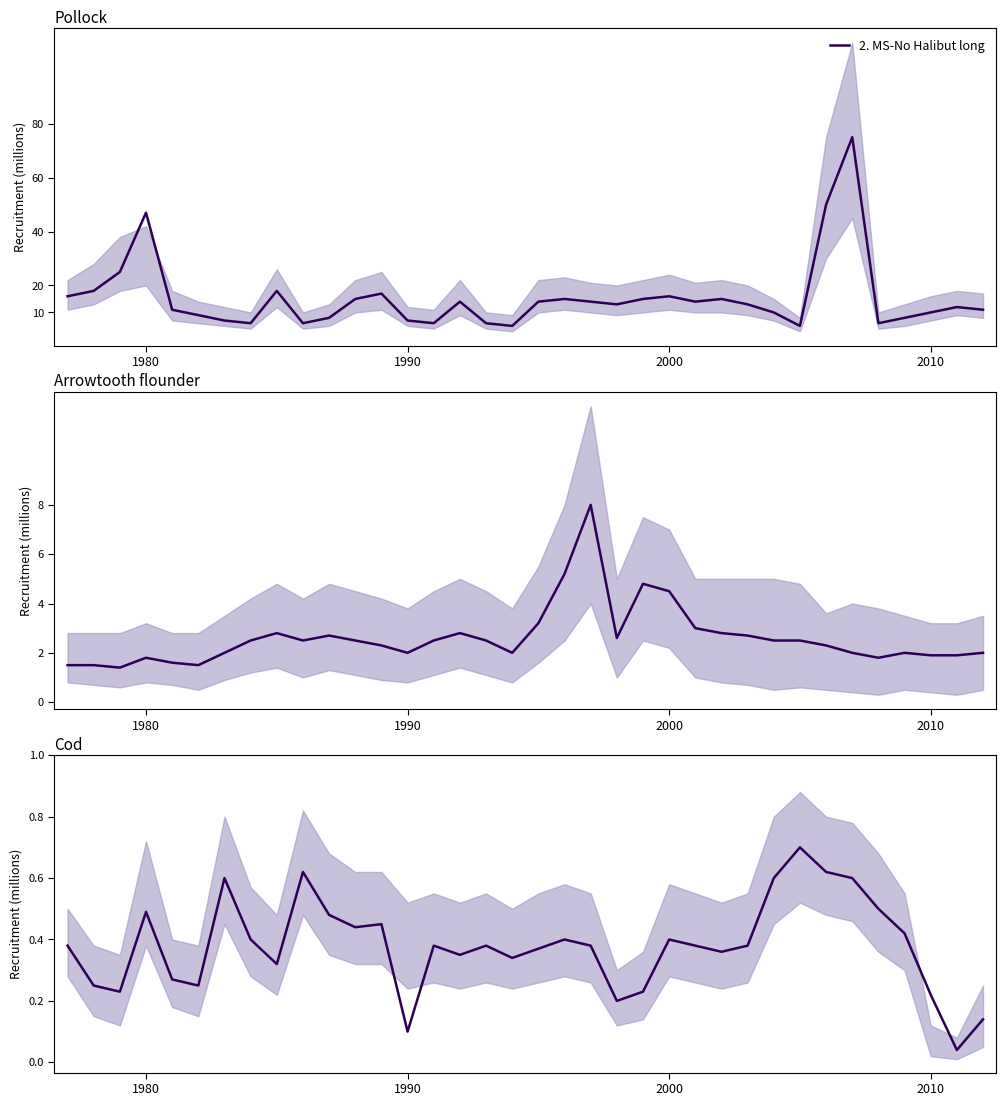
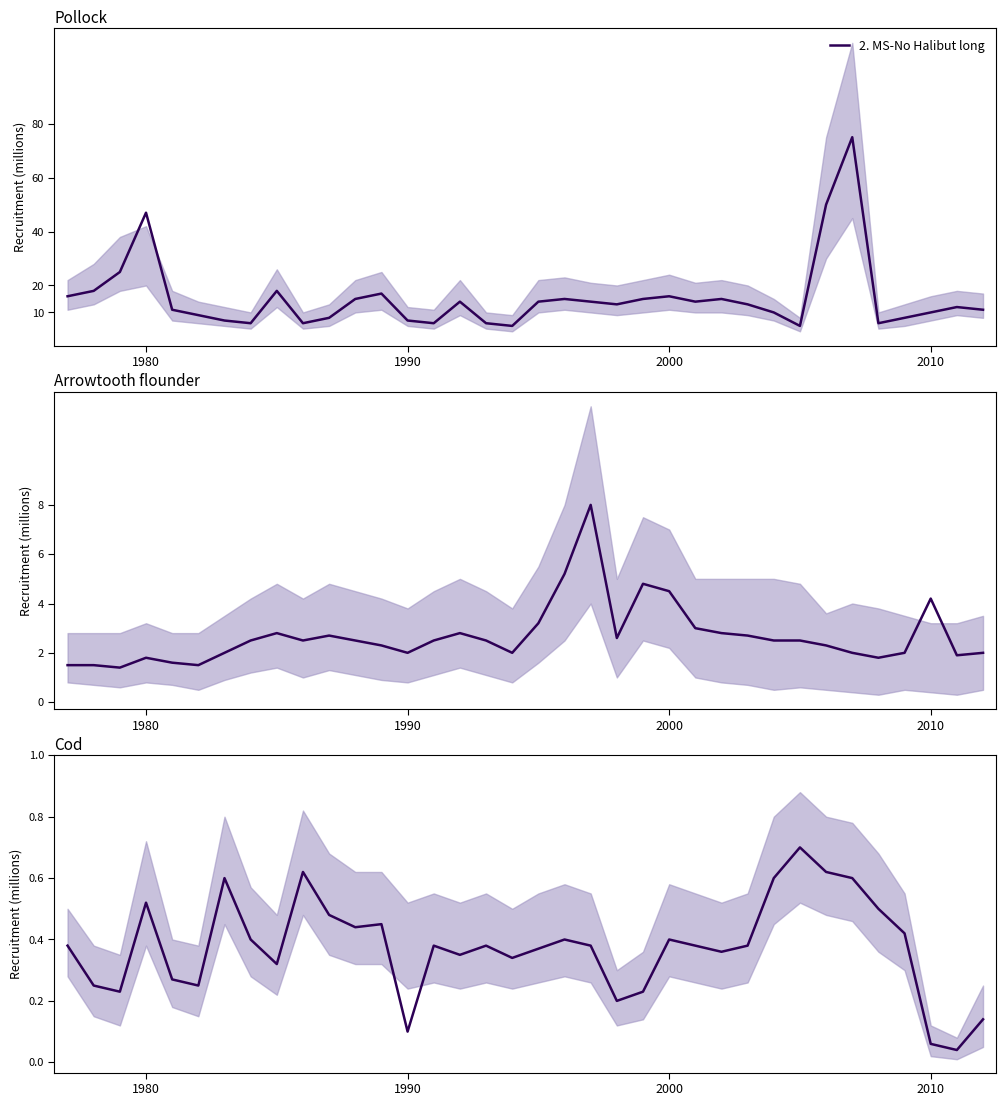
Arrowtooth flounder, 2. MS-No Halibut long, 2010: 1.9 -> 4.2
Cod, 2. MS-No Halibut long, 1980: 0.49 -> 0.52
Cod, 2. MS-No Halibut long, 2010: 0.22 -> 0.06
